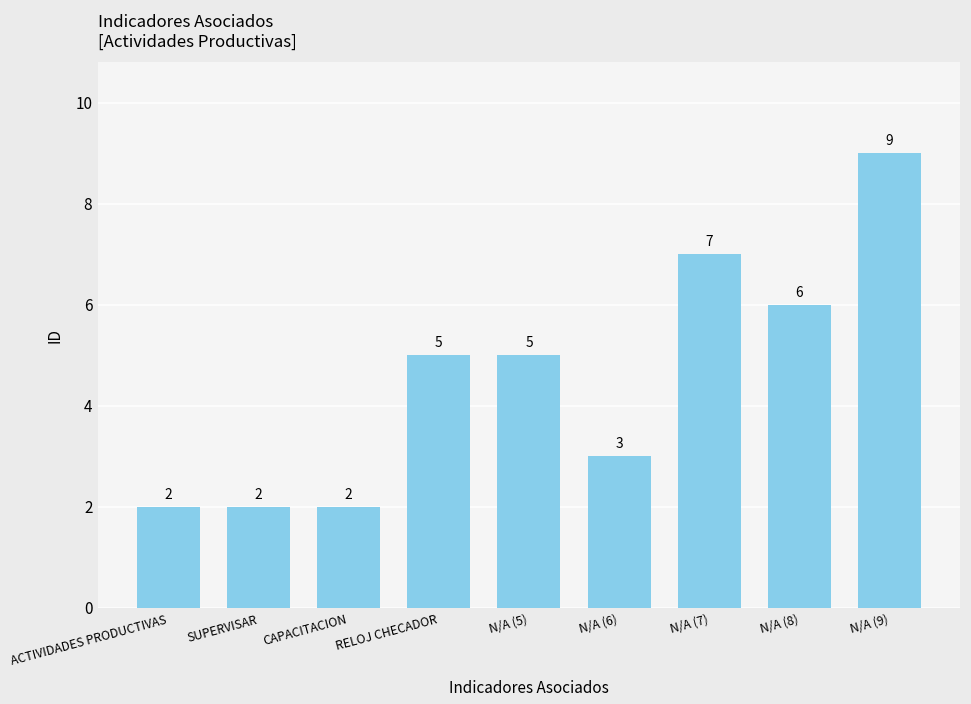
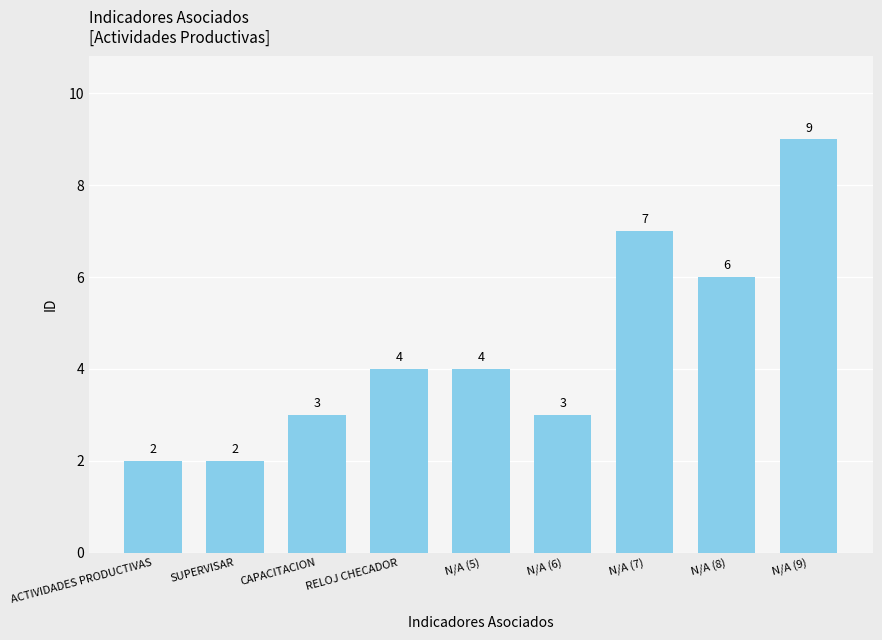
CAPACITACION: 2 -> 3
RELOJ CHECADOR: 5 -> 4
N/A (5): 5 -> 4
